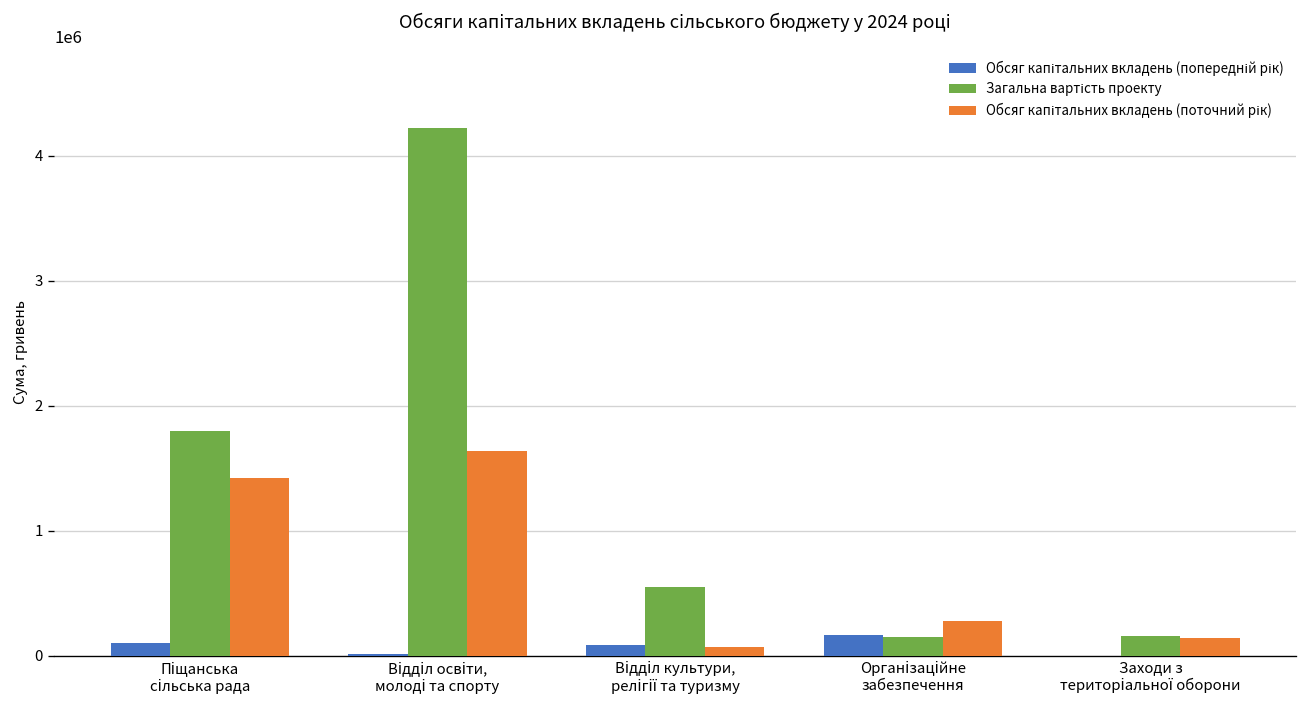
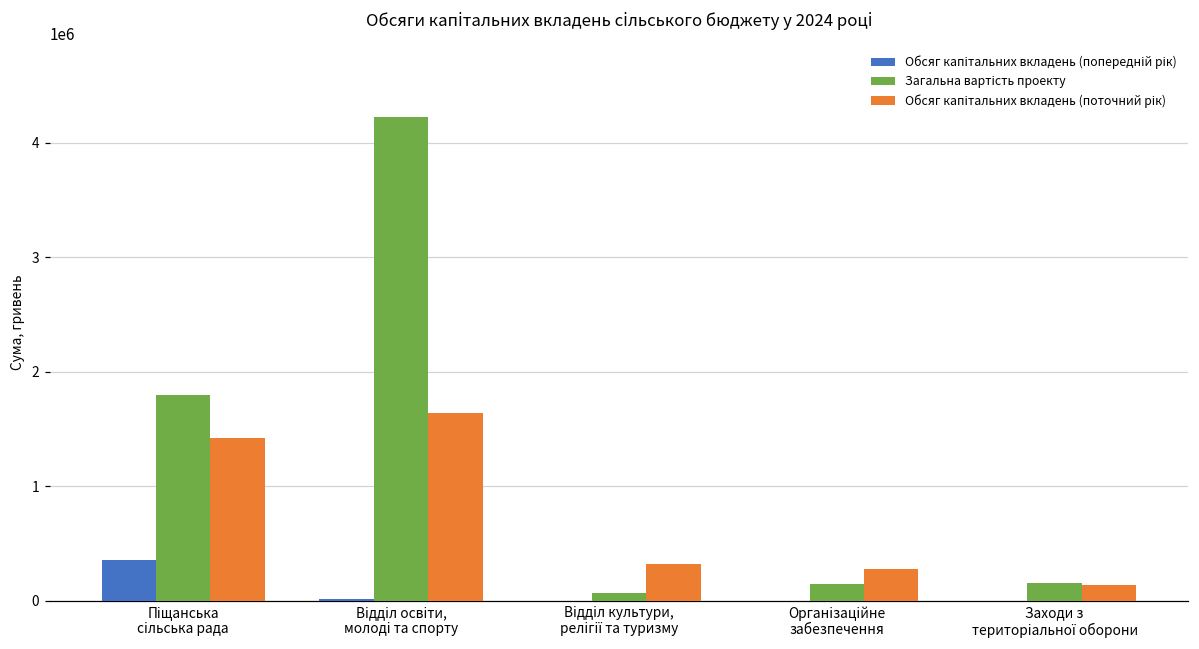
Обсяг капітальних вкладень (попередній рік), Піщанська сільська рада: 100000 -> 360000
Обсяг капітальних вкладень (попередній рік), Відділ культури, релігії та туризму: 90000 -> 0
Загальна вартість проекту, Відділ культури, релігії та туризму: 550000 -> 70000
Обсяг капітальних вкладень (поточний рік), Відділ культури, релігії та туризму: 70000 -> 320000
Обсяг капітальних вкладень (попередній рік), Організаційне забезпечення: 170000 -> 0
